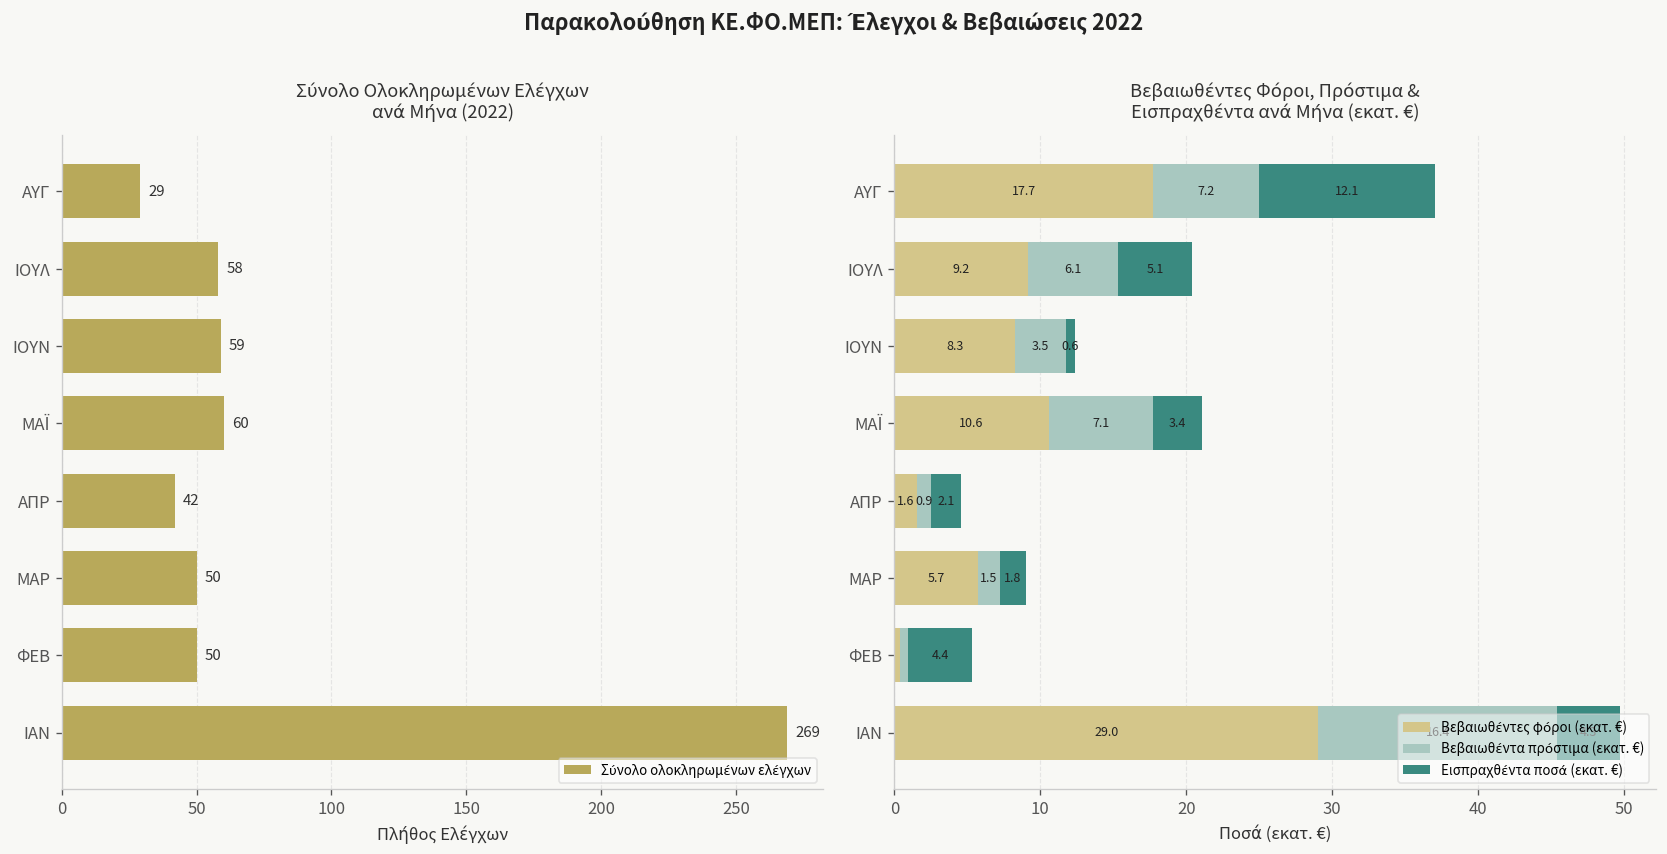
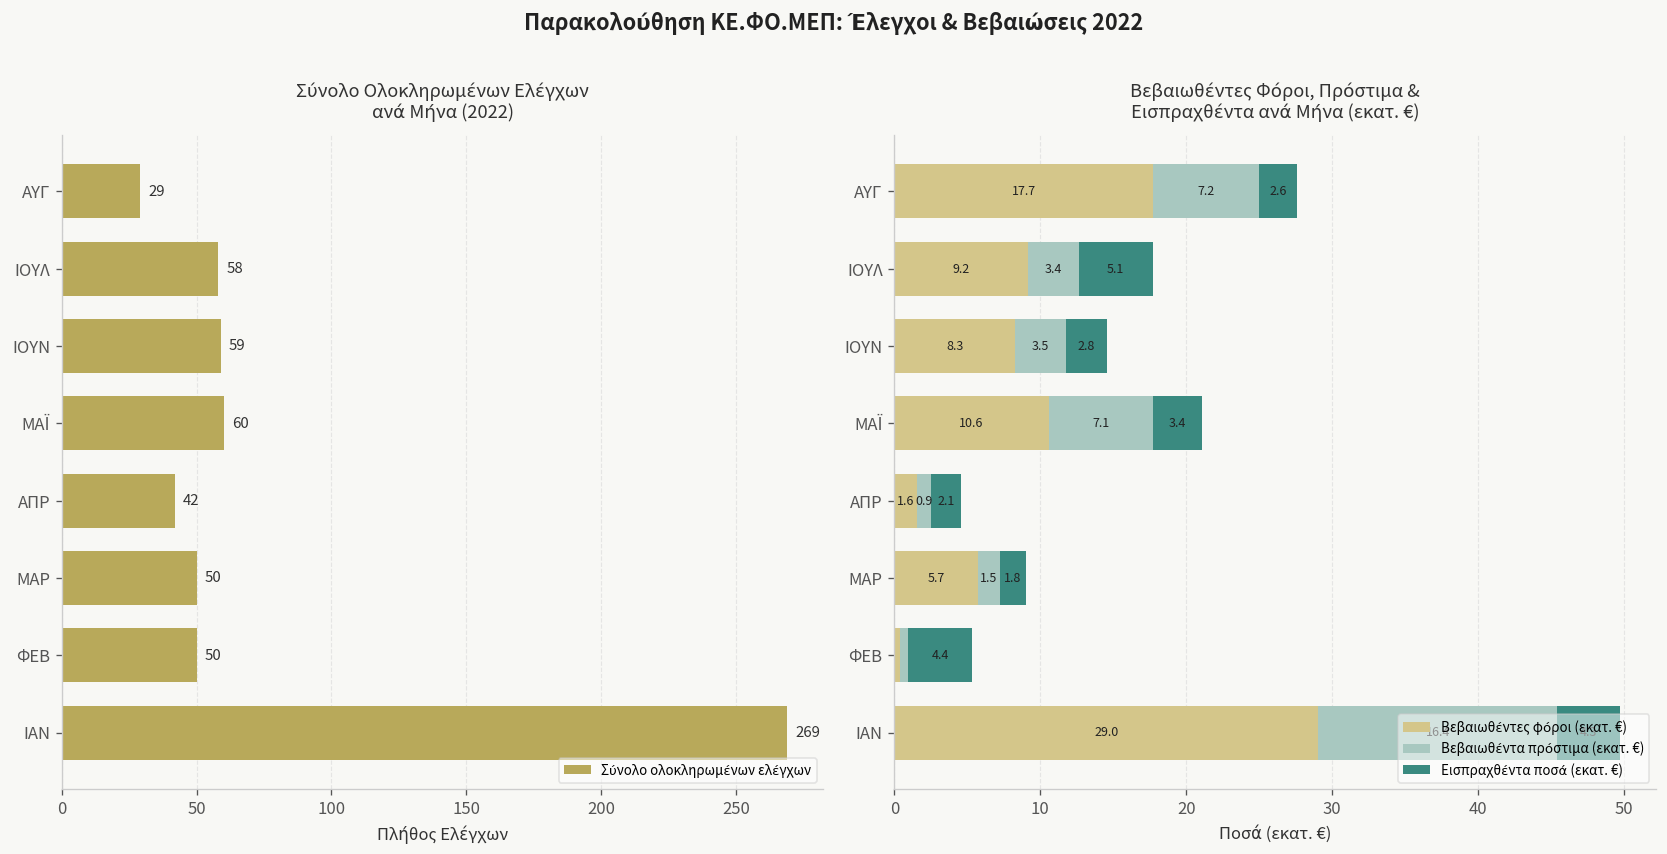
Βεβαιωθέντες Φόροι, Πρόστιμα & Εισπραχθέντα ανά Μήνα (εκατ. €), Εισπραχθέντα ποσά (εκατ. €), ΑΥΓ: 12.1 -> 2.6
Βεβαιωθέντες Φόροι, Πρόστιμα & Εισπραχθέντα ανά Μήνα (εκατ. €), Βεβαιωθέντα πρόστιμα (εκατ. €), ΙΟΥΛ: 6.1 -> 3.4
Βεβαιωθέντες Φόροι, Πρόστιμα & Εισπραχθέντα ανά Μήνα (εκατ. €), Εισπραχθέντα ποσά (εκατ. €), ΙΟΥΝ: 0.6 -> 2.8
